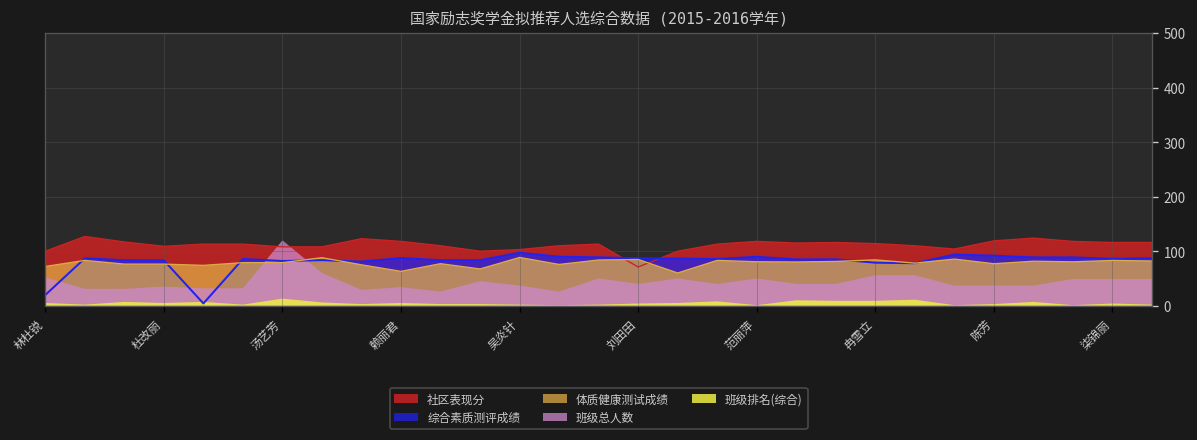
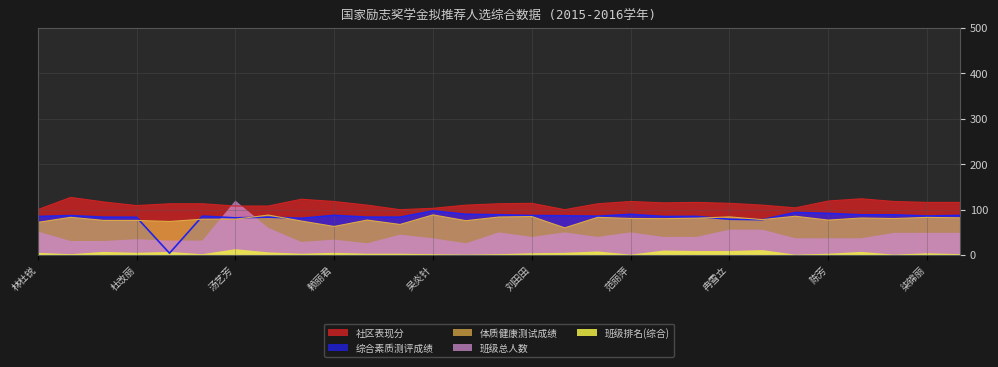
综合素质测评成绩, 林杜锐: 20 -> 80
社区表现分, 刘田田: 70 -> 110
